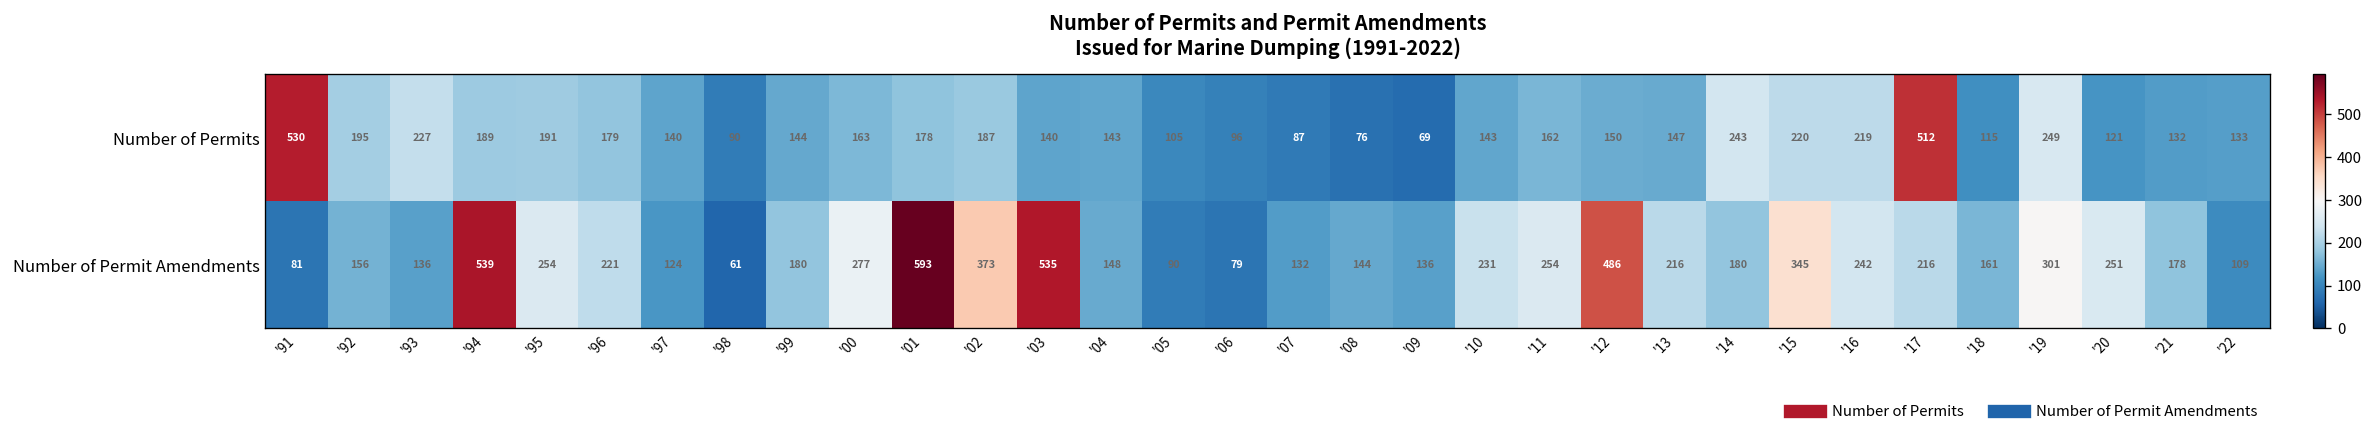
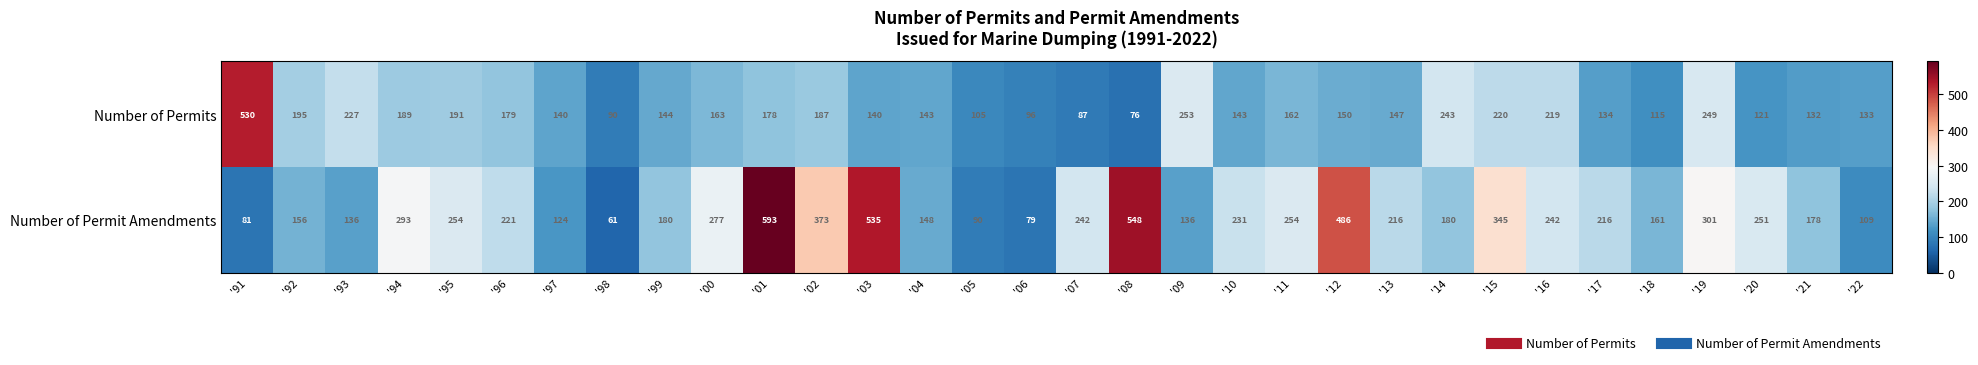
Number of Permits, '09: 69 -> 253
Number of Permits, '17: 512 -> 134
Number of Permit Amendments, '94: 539 -> 293
Number of Permit Amendments, '07: 132 -> 242
Number of Permit Amendments, '08: 144 -> 548
